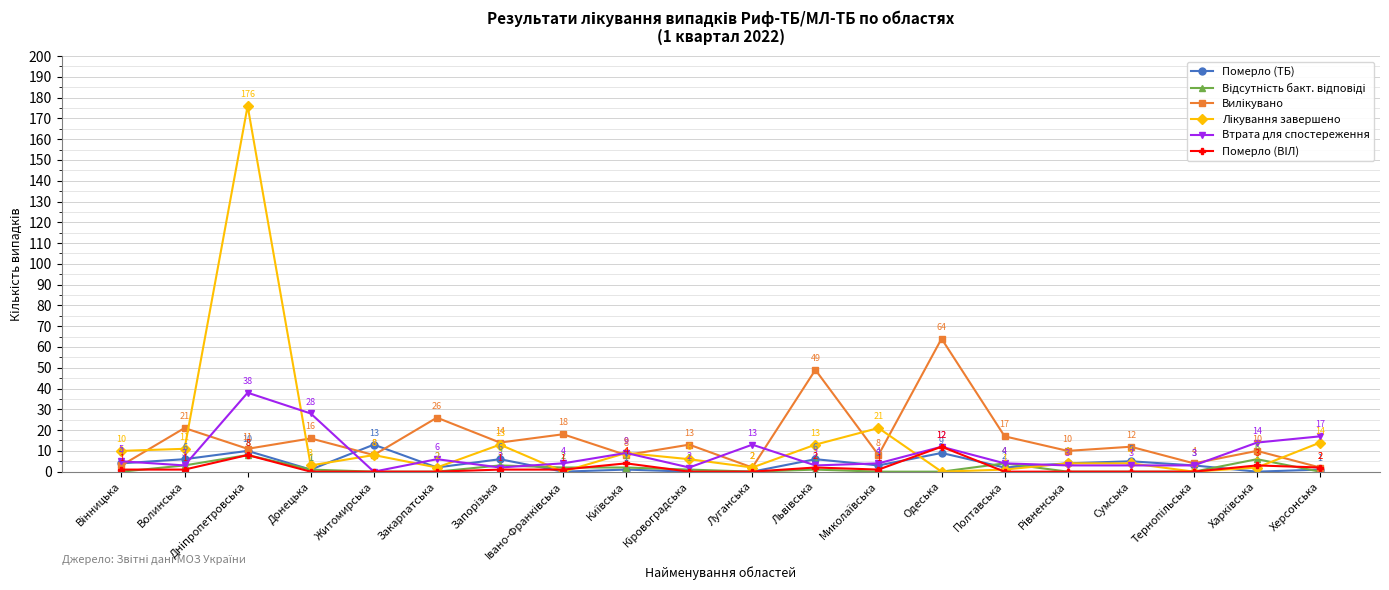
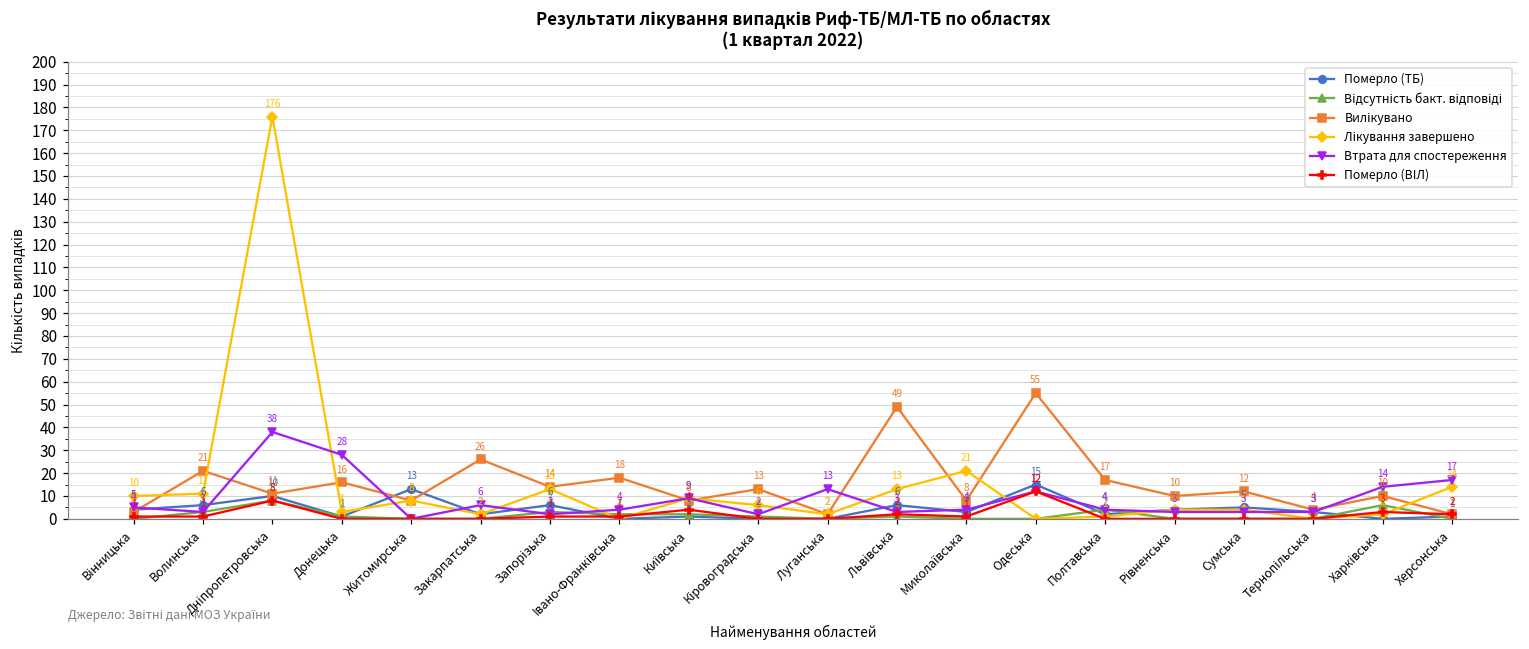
Померло (ТБ), Одеська: 9 -> 15
Вилікувано, Одеська: 64 -> 55
